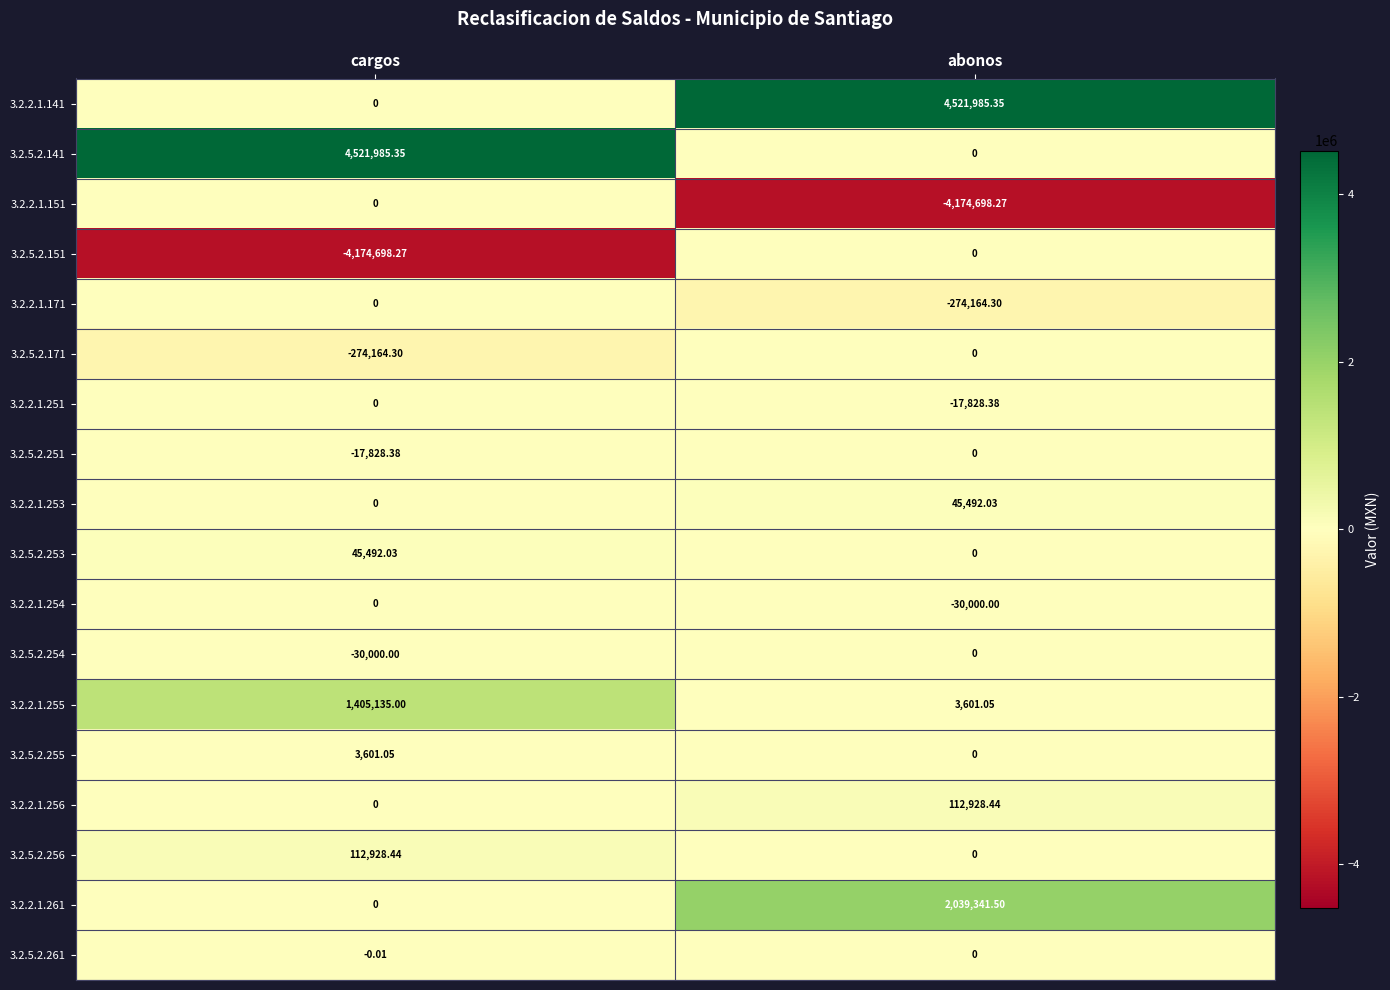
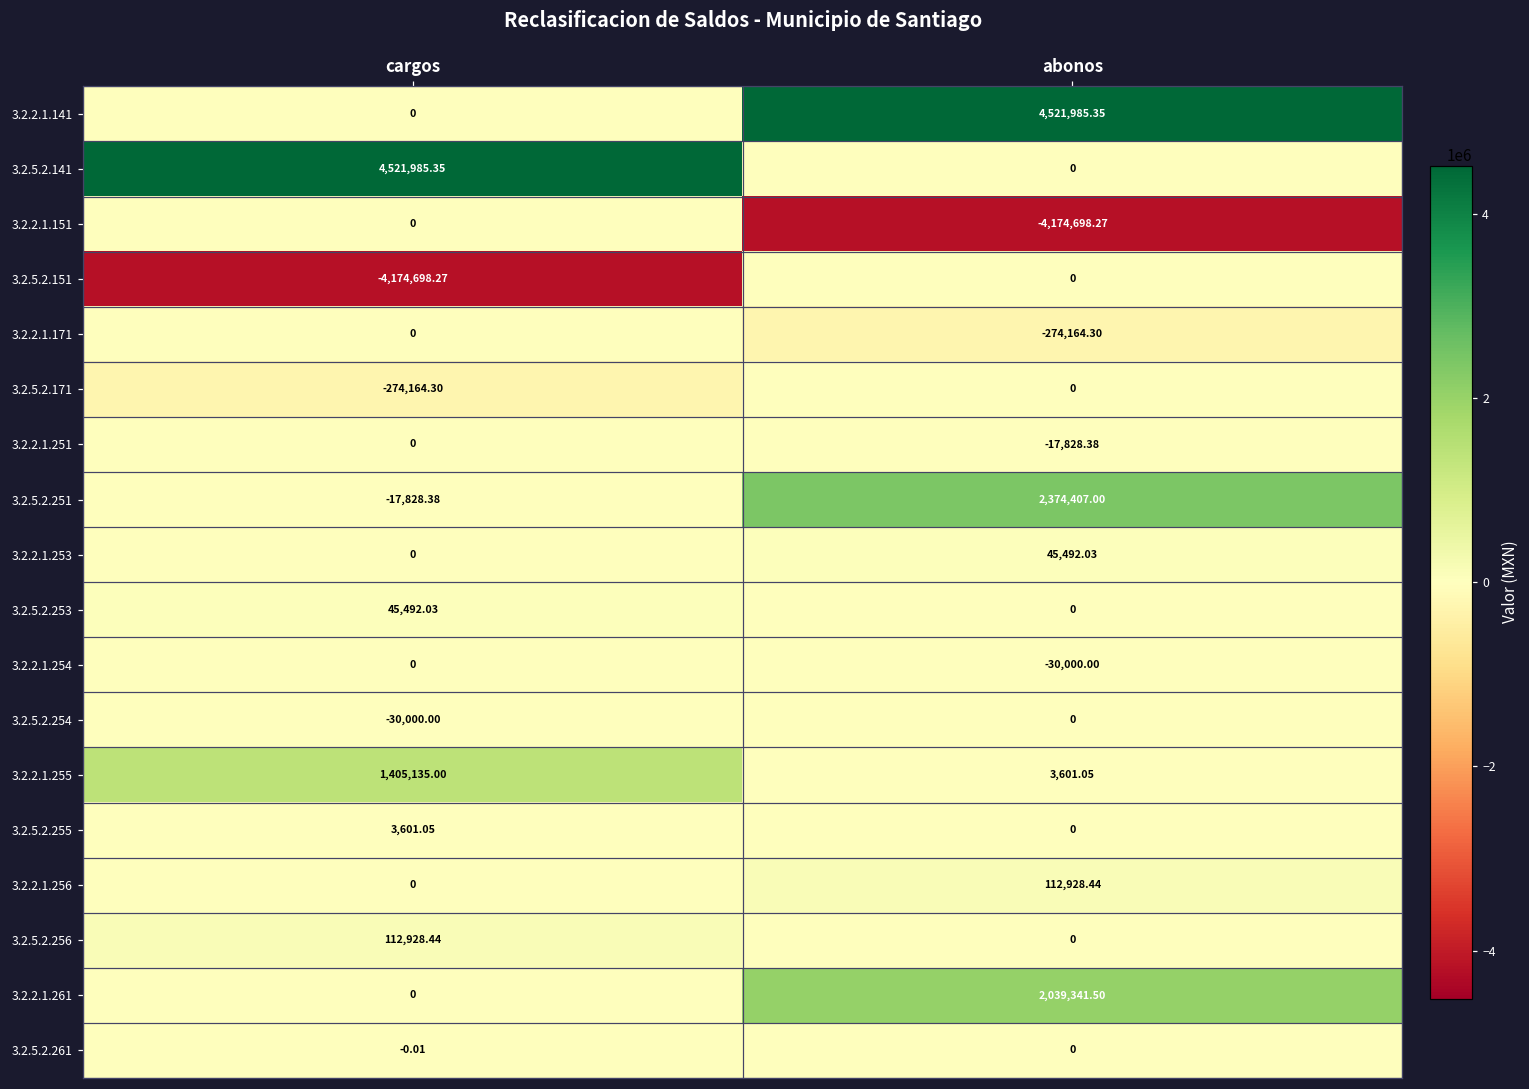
3.2.5.2.251, abonos: 0 -> 2,374,407.00
